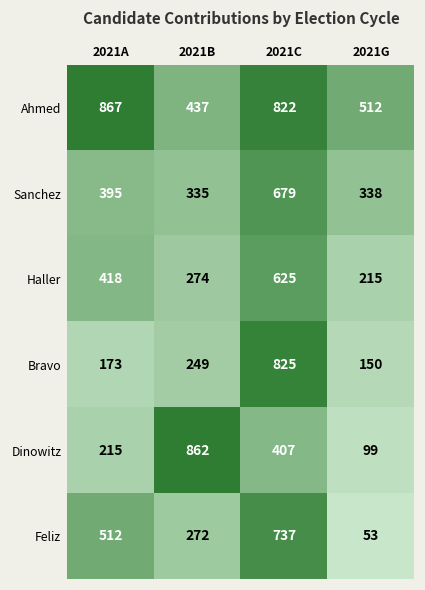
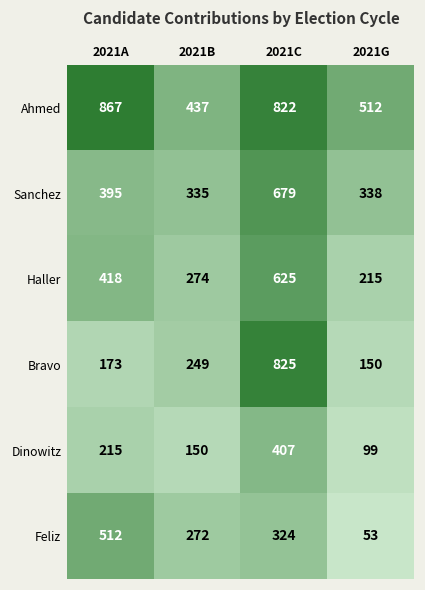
Dinowitz, 2021B: 862 -> 150
Feliz, 2021C: 737 -> 324
